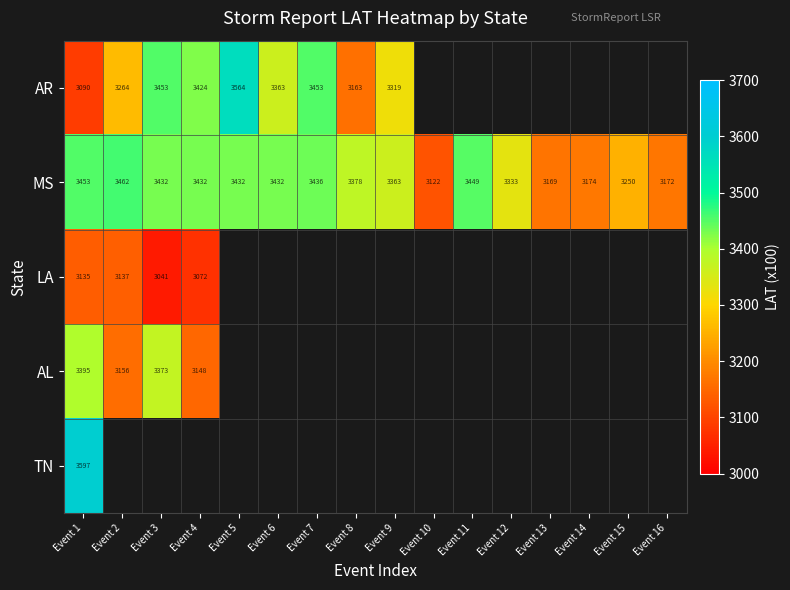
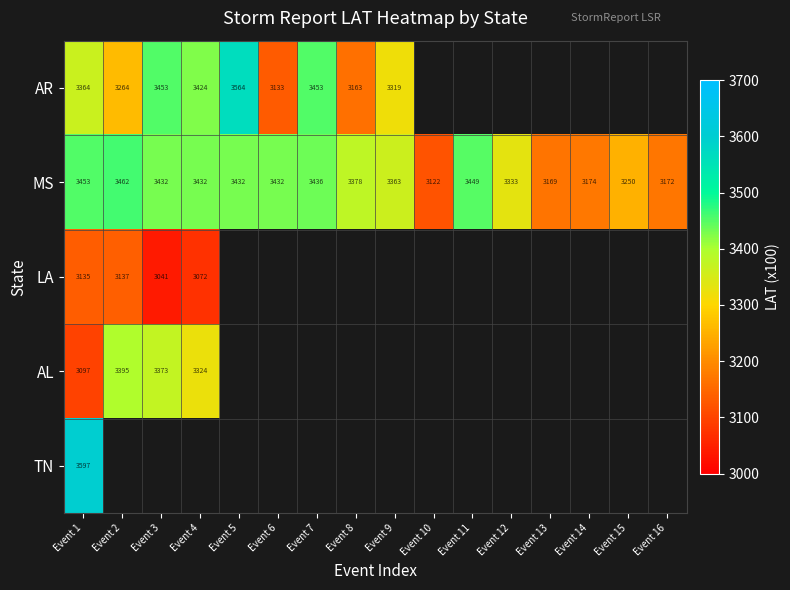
AR, Event 1: 3090 -> 3364
AR, Event 6: 3363 -> 3133
AL, Event 1: 3395 -> 3097
AL, Event 2: 3156 -> 3395
AL, Event 4: 3148 -> 3324
